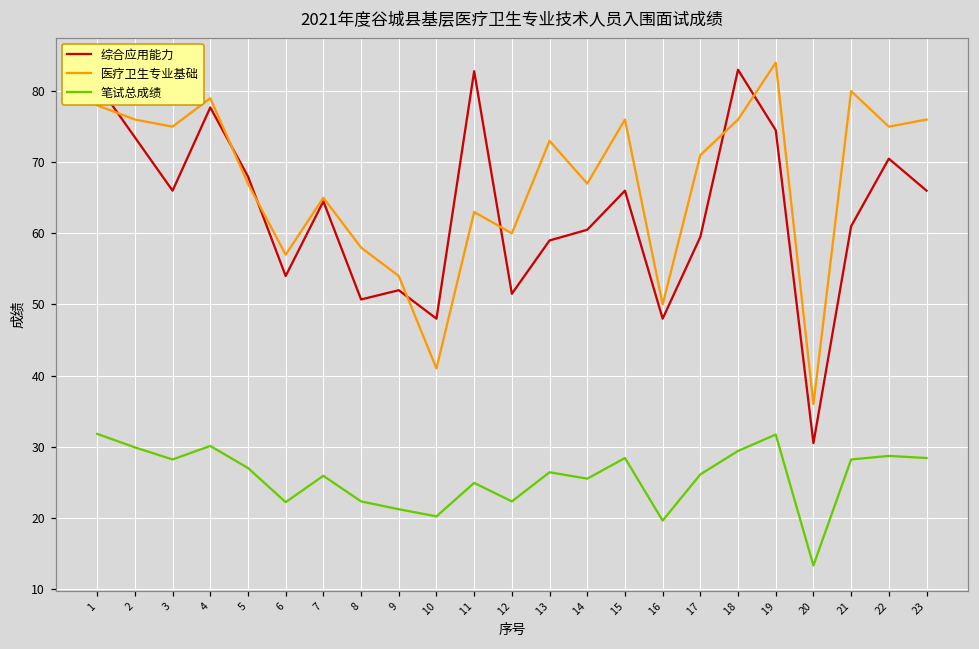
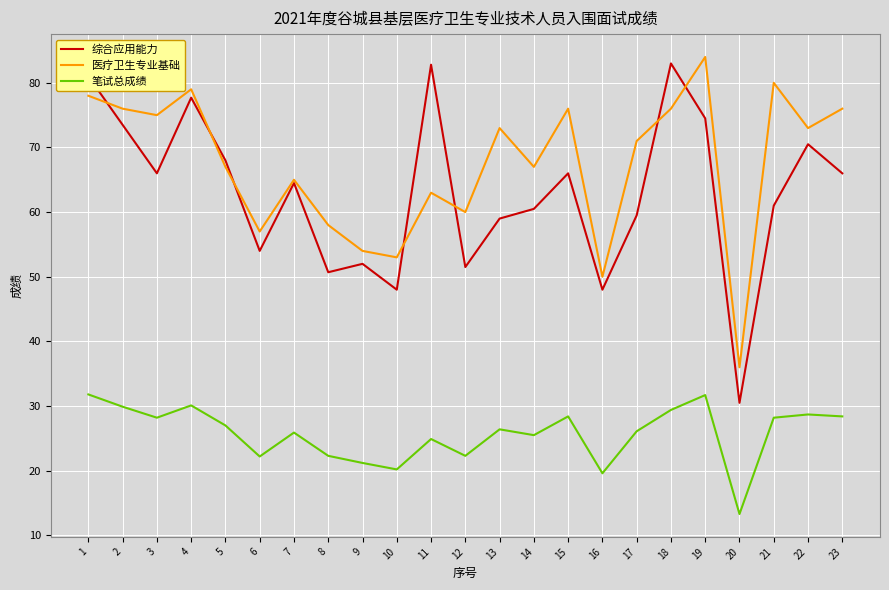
医疗卫生专业基础, 10: 41 -> 53
医疗卫生专业基础, 22: 75 -> 73
